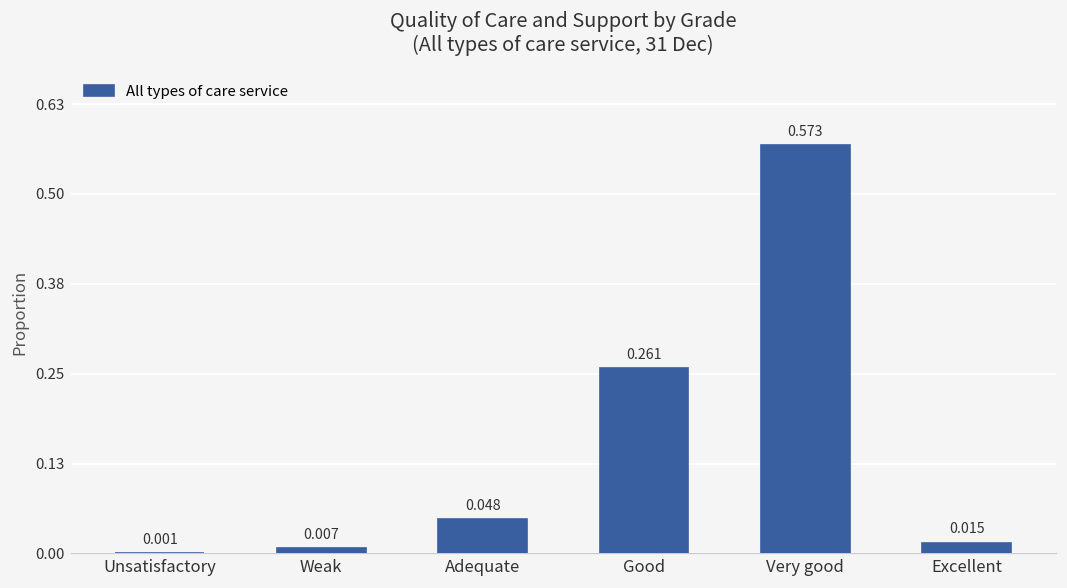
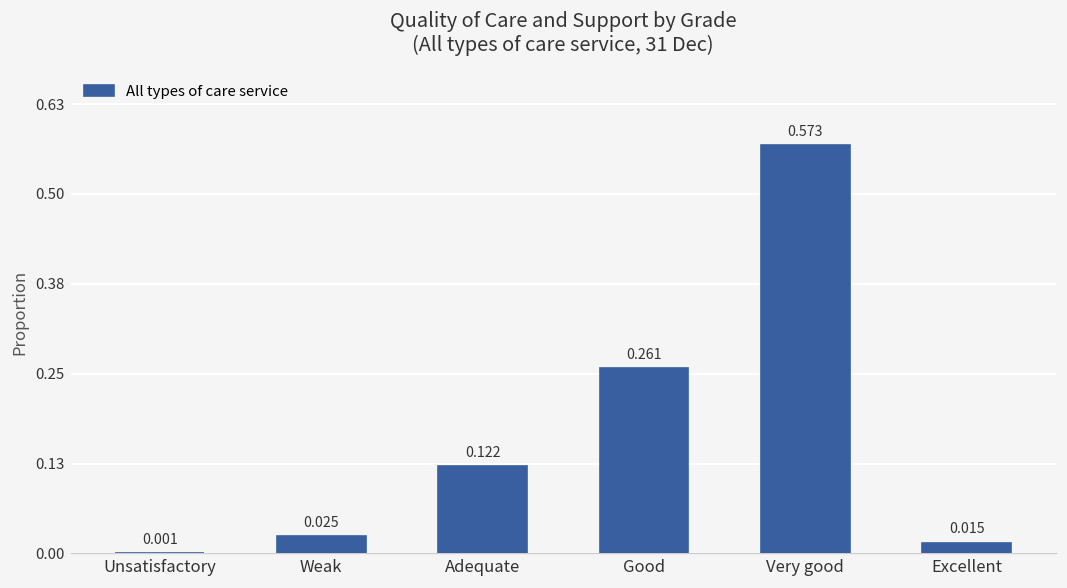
Weak: 0.007 -> 0.025
Adequate: 0.048 -> 0.122
